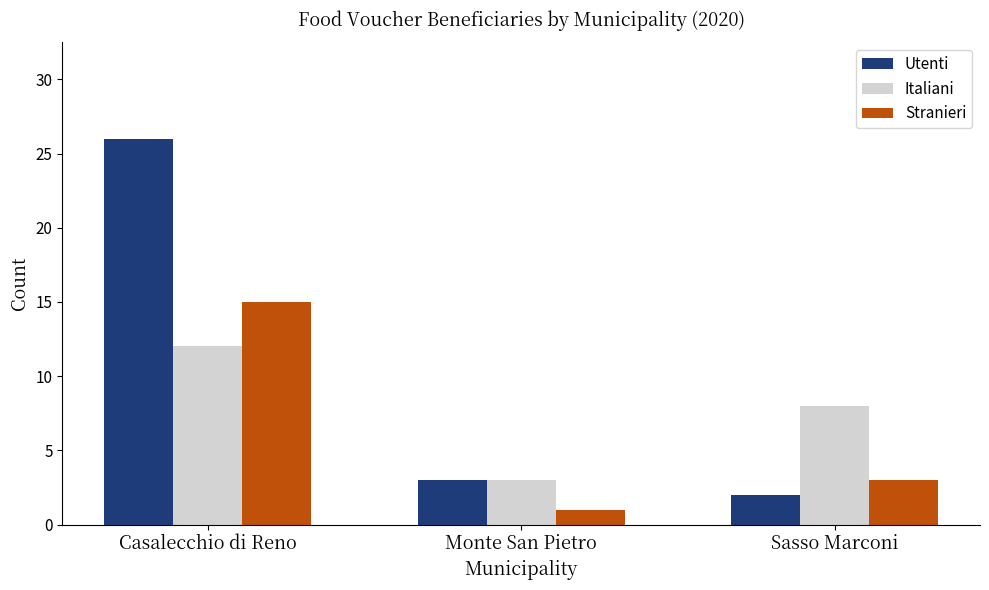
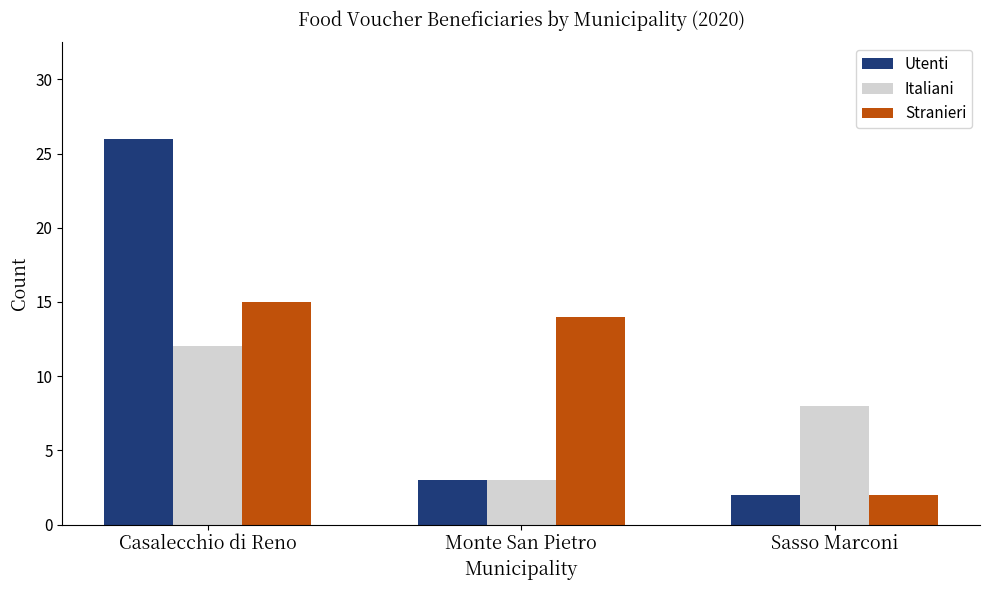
Stranieri, Monte San Pietro: 1 -> 14
Stranieri, Sasso Marconi: 3 -> 2
